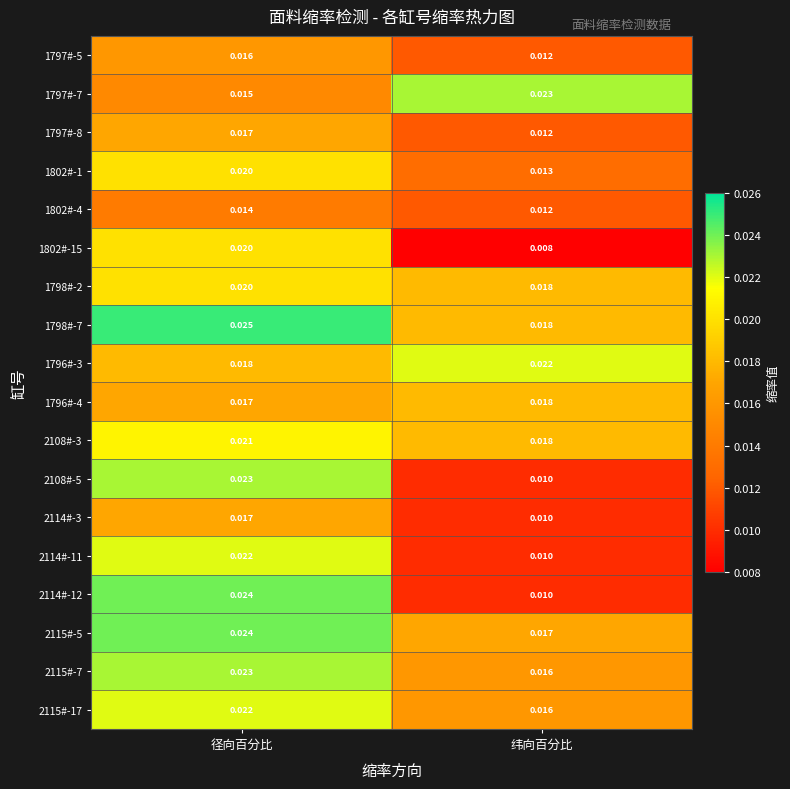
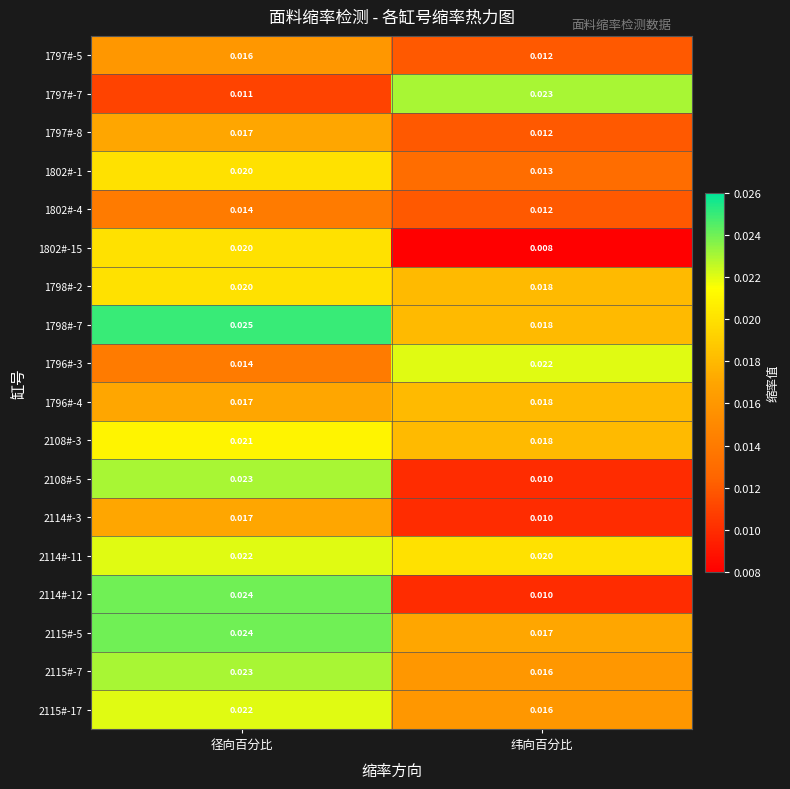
1797#-7, 径向百分比: 0.015 -> 0.011
1796#-3, 径向百分比: 0.018 -> 0.014
2114#-11, 纬向百分比: 0.010 -> 0.020
